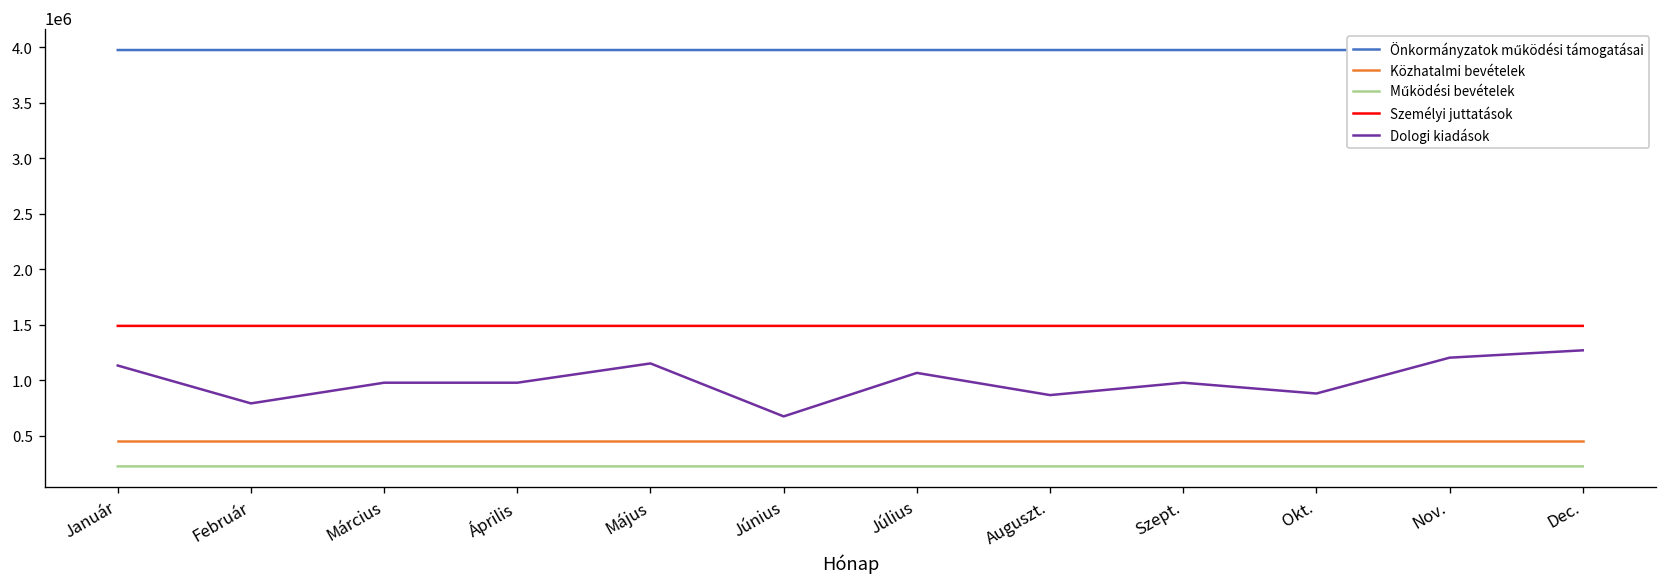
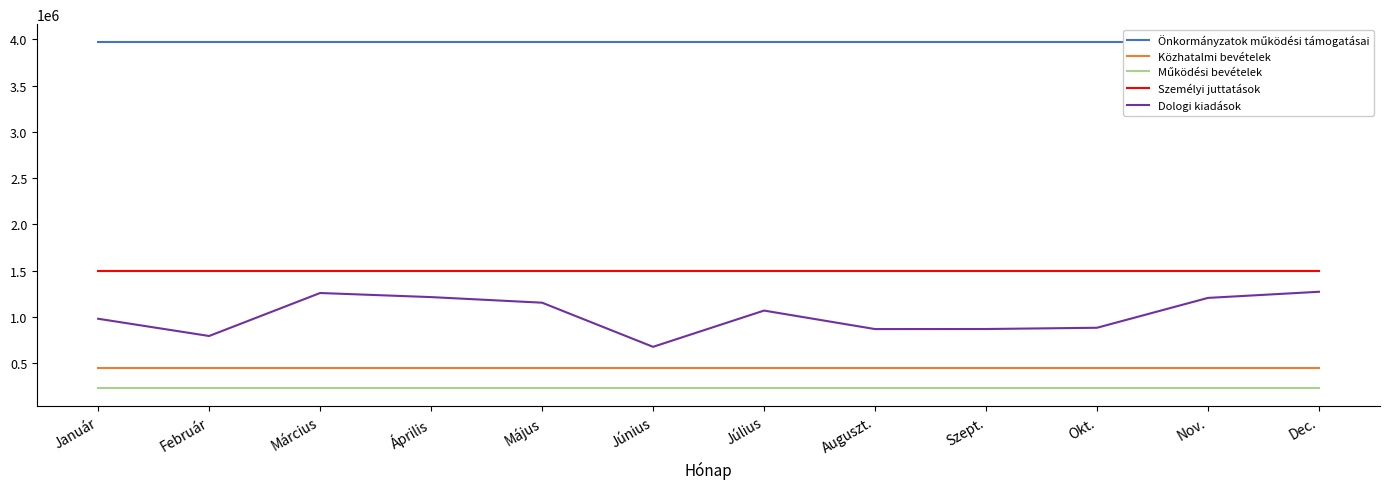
Dologi kiadások, Január: 1100000 -> 1000000
Dologi kiadások, Március: 1000000 -> 1300000
Dologi kiadások, Április: 1000000 -> 1200000
Dologi kiadások, Szept.: 1000000 -> 900000
